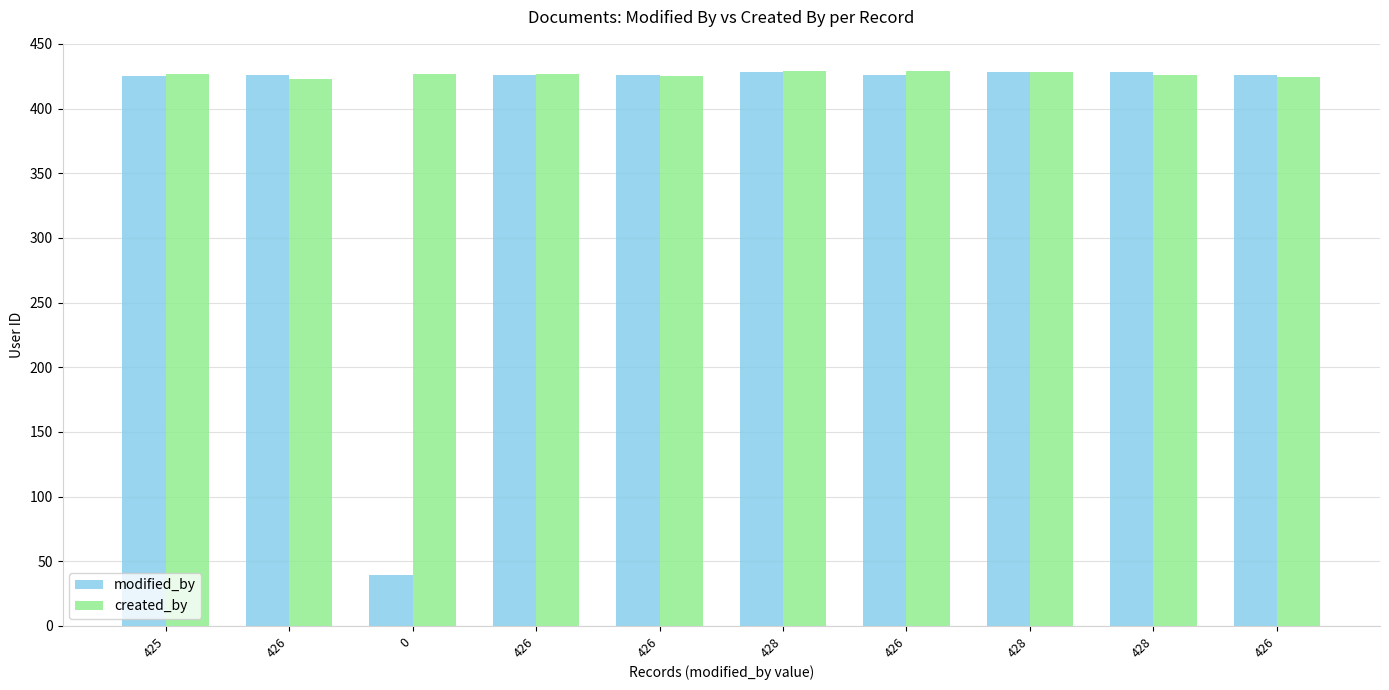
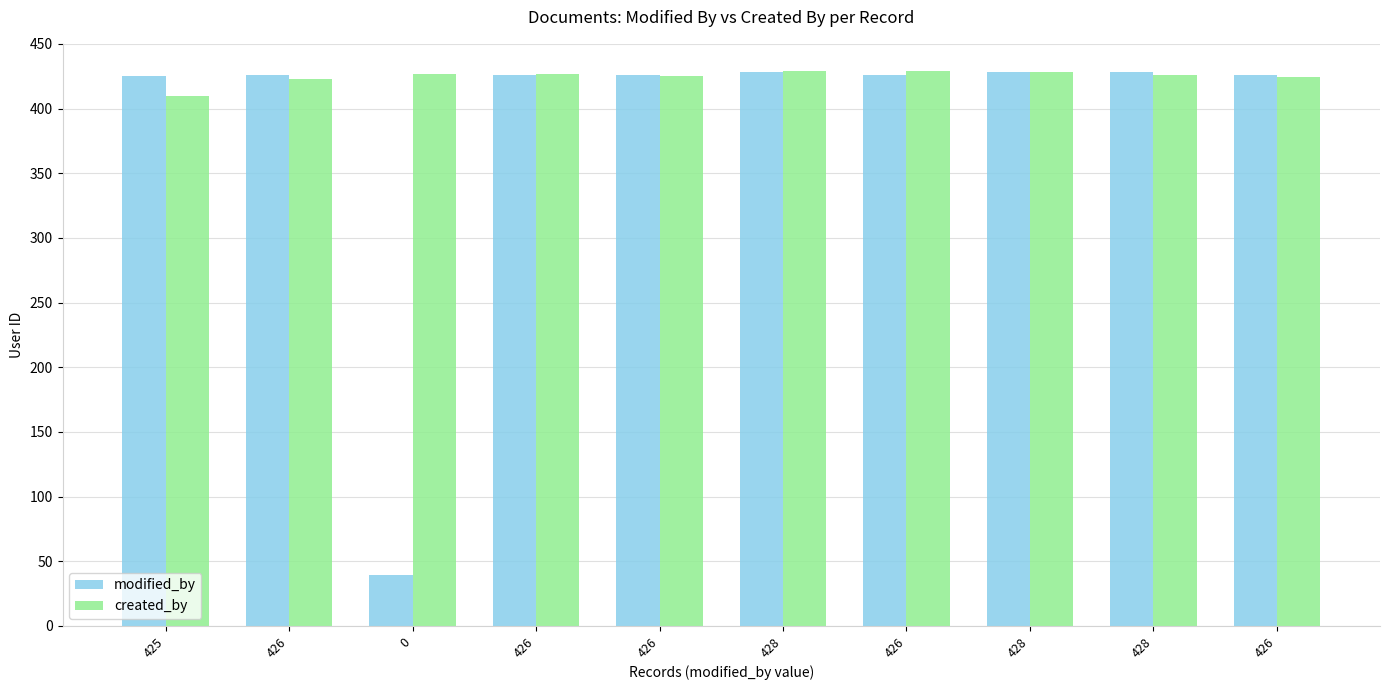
created_by, 425: 427 -> 410
